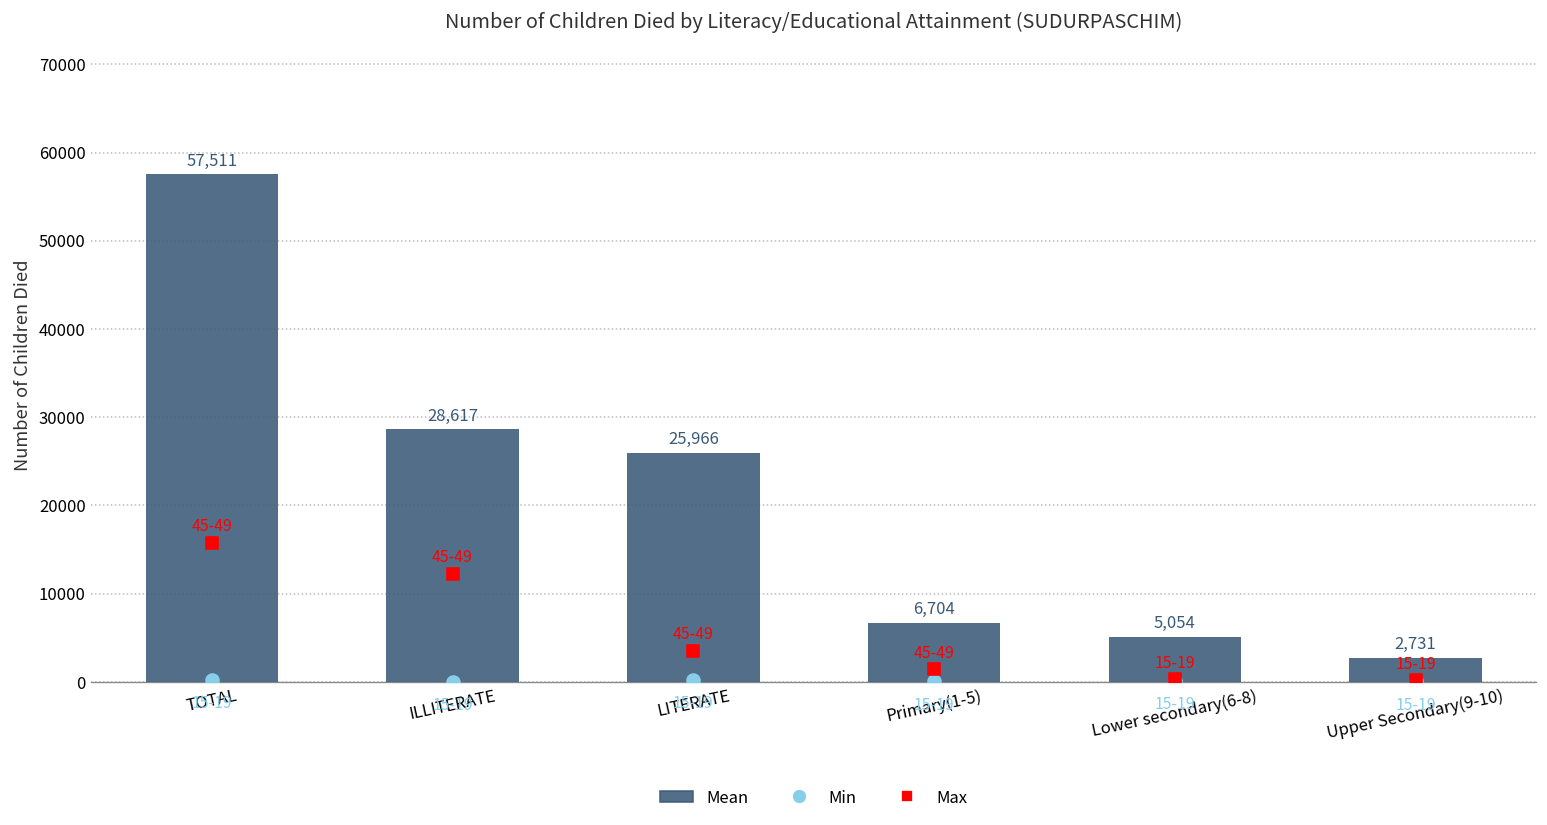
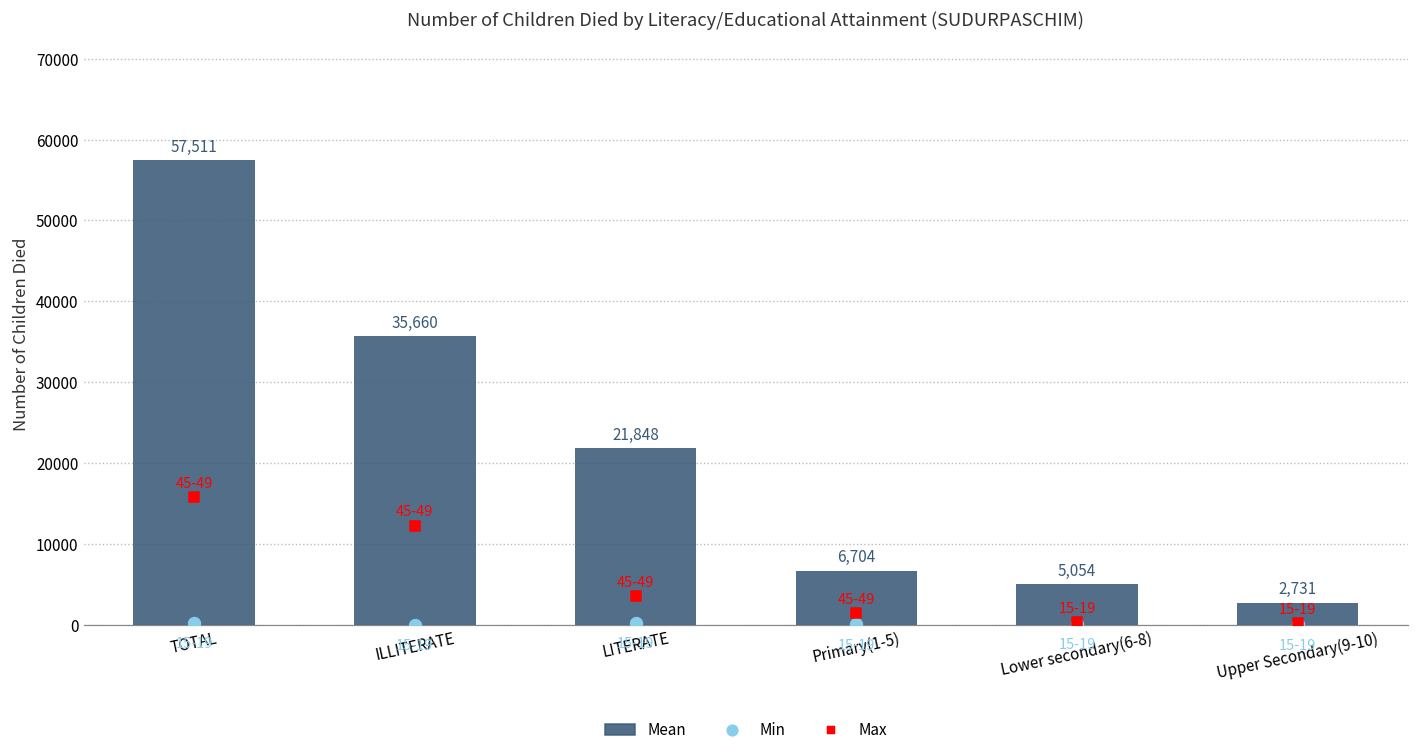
Mean, ILLITERATE: 28,617 -> 35,660
Mean, LITERATE: 25,966 -> 21,848
